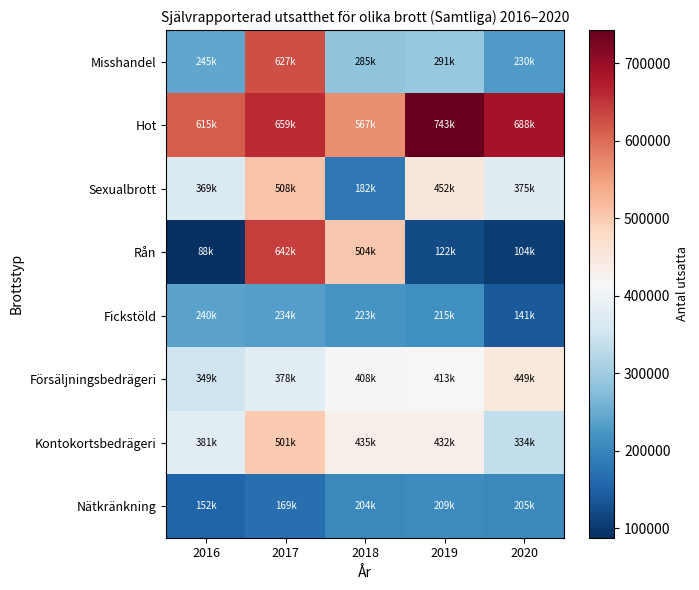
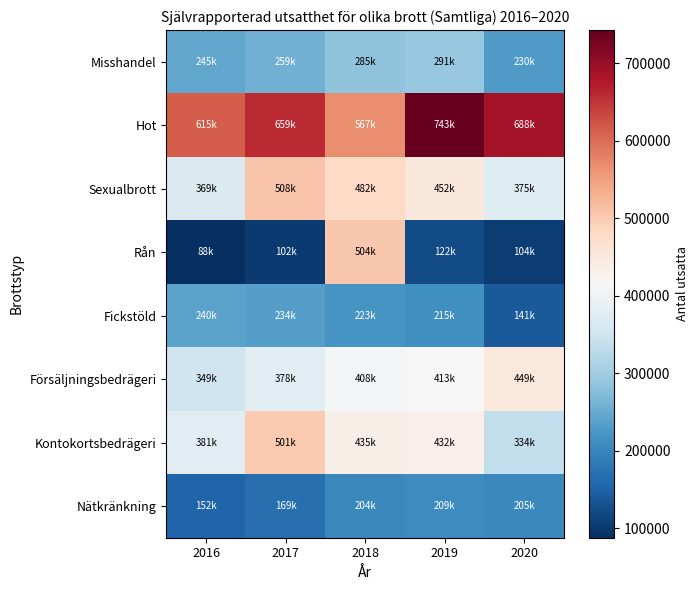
Misshandel, 2017: 627k -> 259k
Sexualbrott, 2018: 182k -> 482k
Rån, 2017: 642k -> 102k
